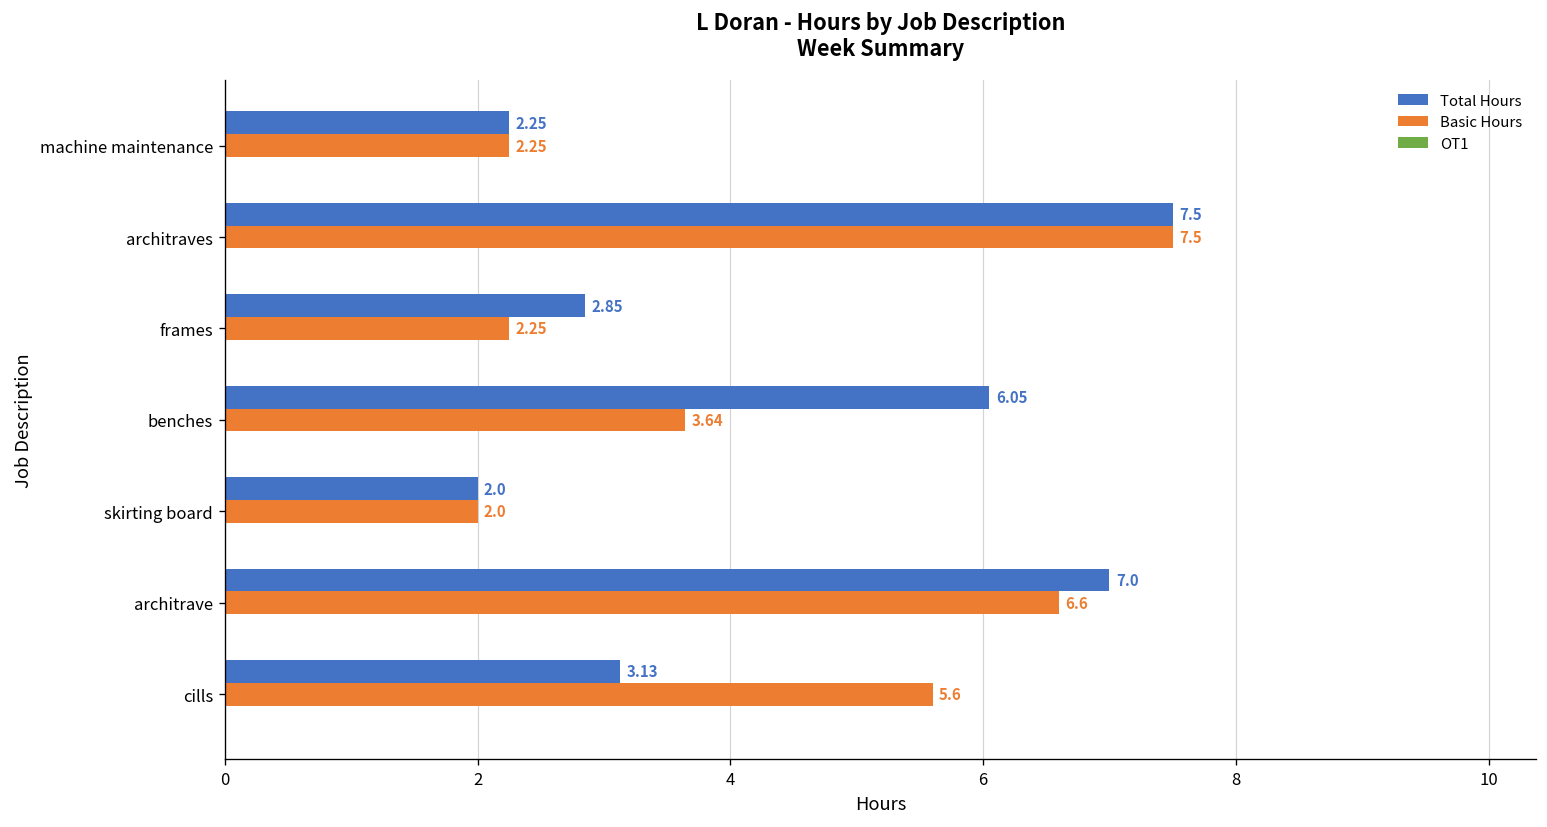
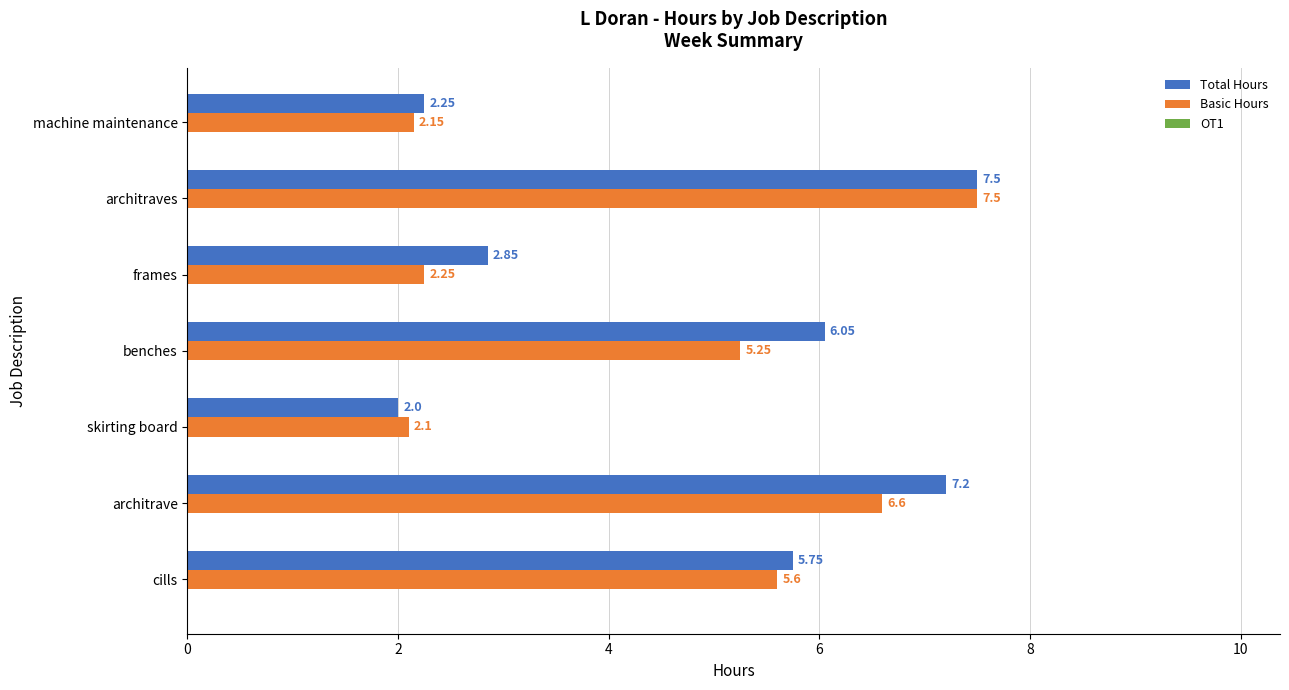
Basic Hours, machine maintenance: 2.25 -> 2.15
Basic Hours, benches: 3.64 -> 5.25
Basic Hours, skirting board: 2.0 -> 2.1
Total Hours, architrave: 7.0 -> 7.2
Total Hours, cills: 3.13 -> 5.75
